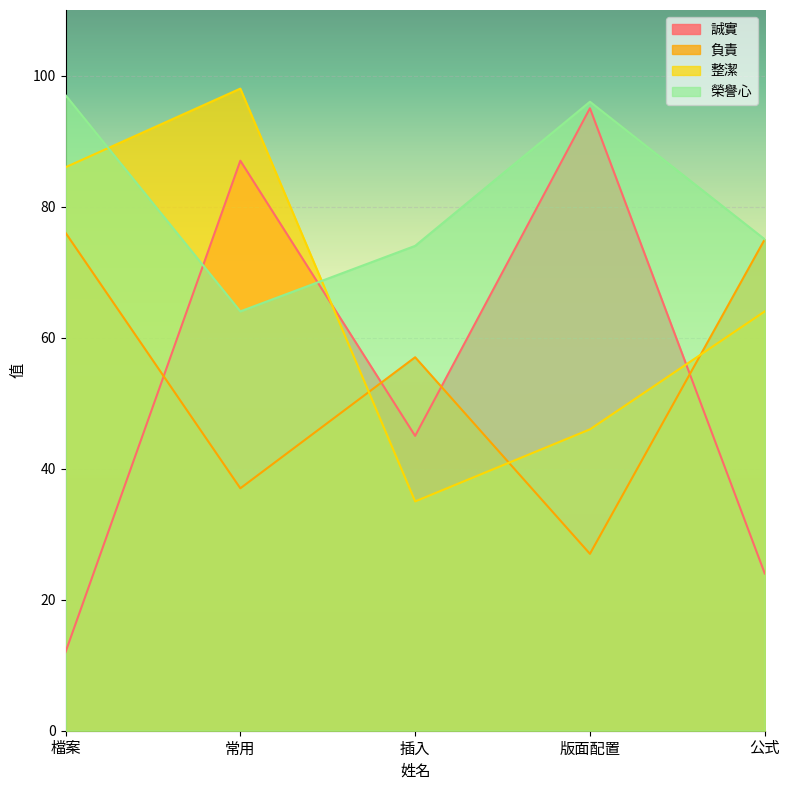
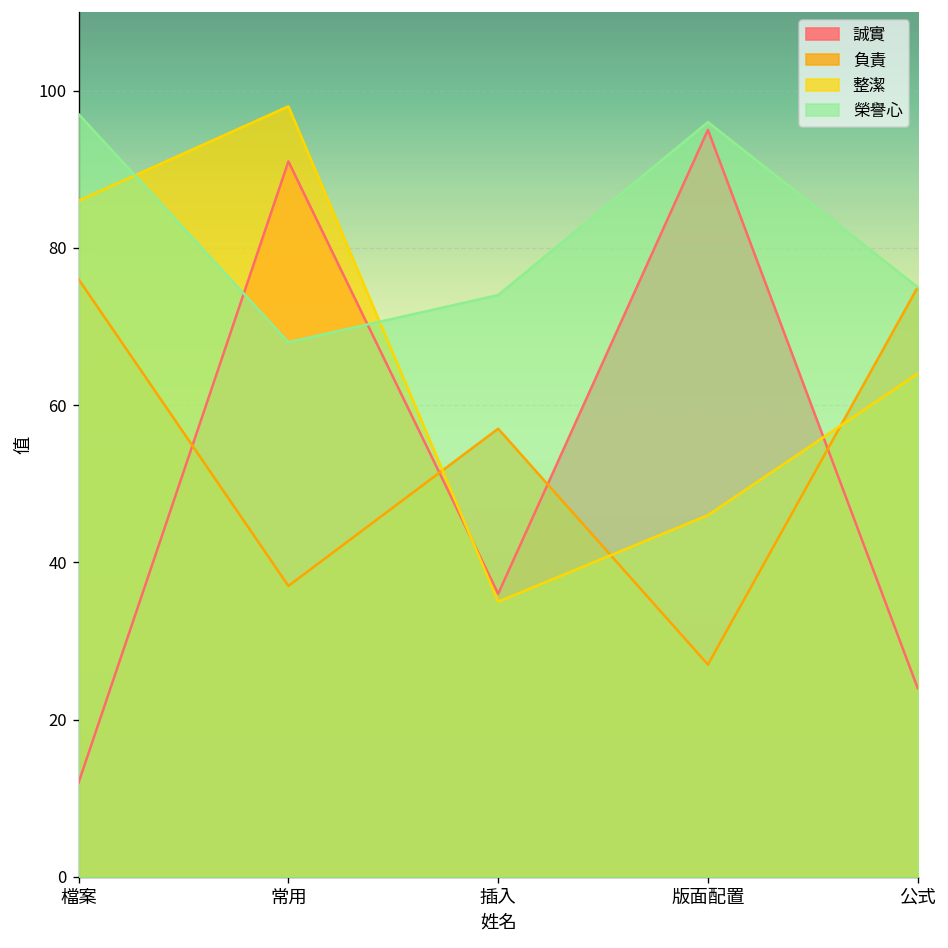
誠實, 常用: 87 -> 91
榮譽心, 常用: 64 -> 68
誠實, 插入: 45 -> 36
